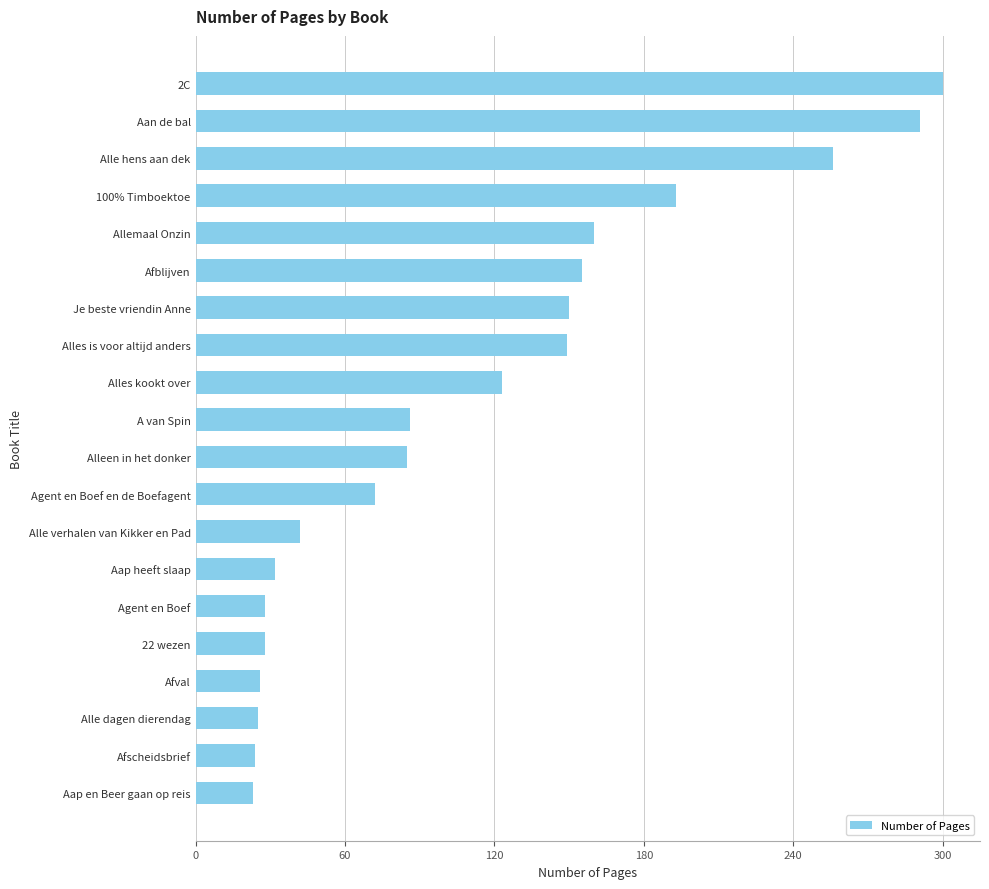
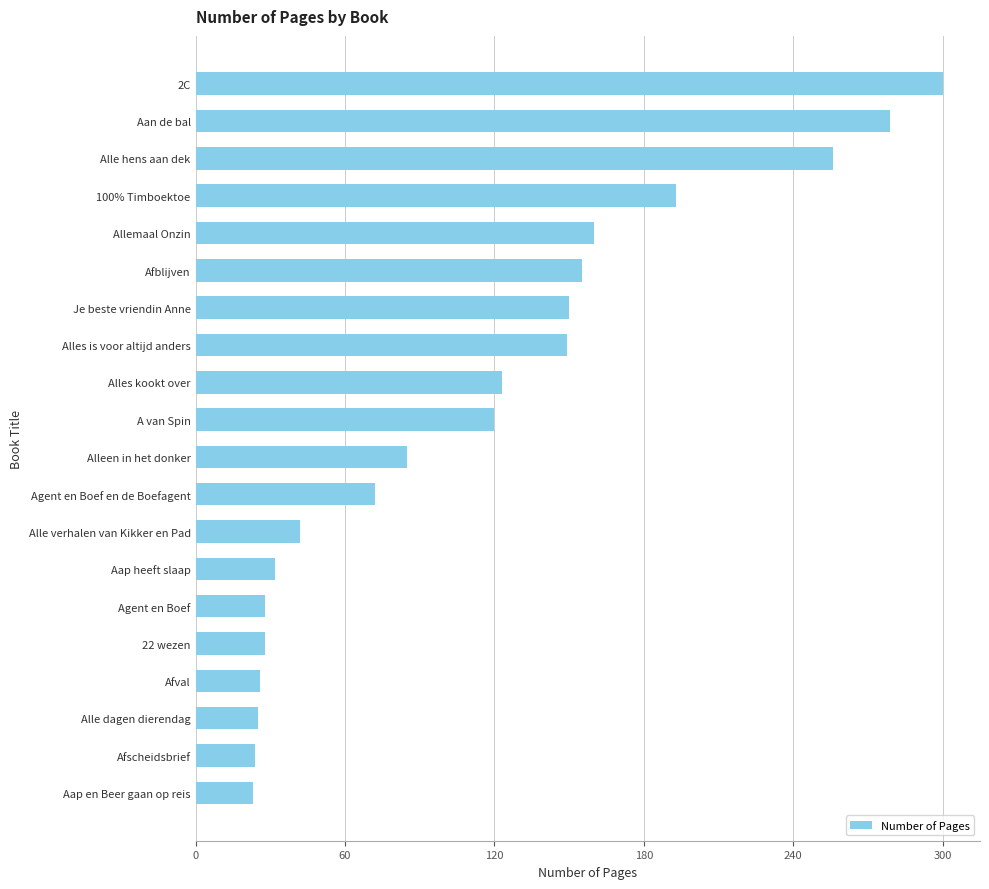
Aan de bal: 291 -> 279
A van Spin: 86 -> 120
